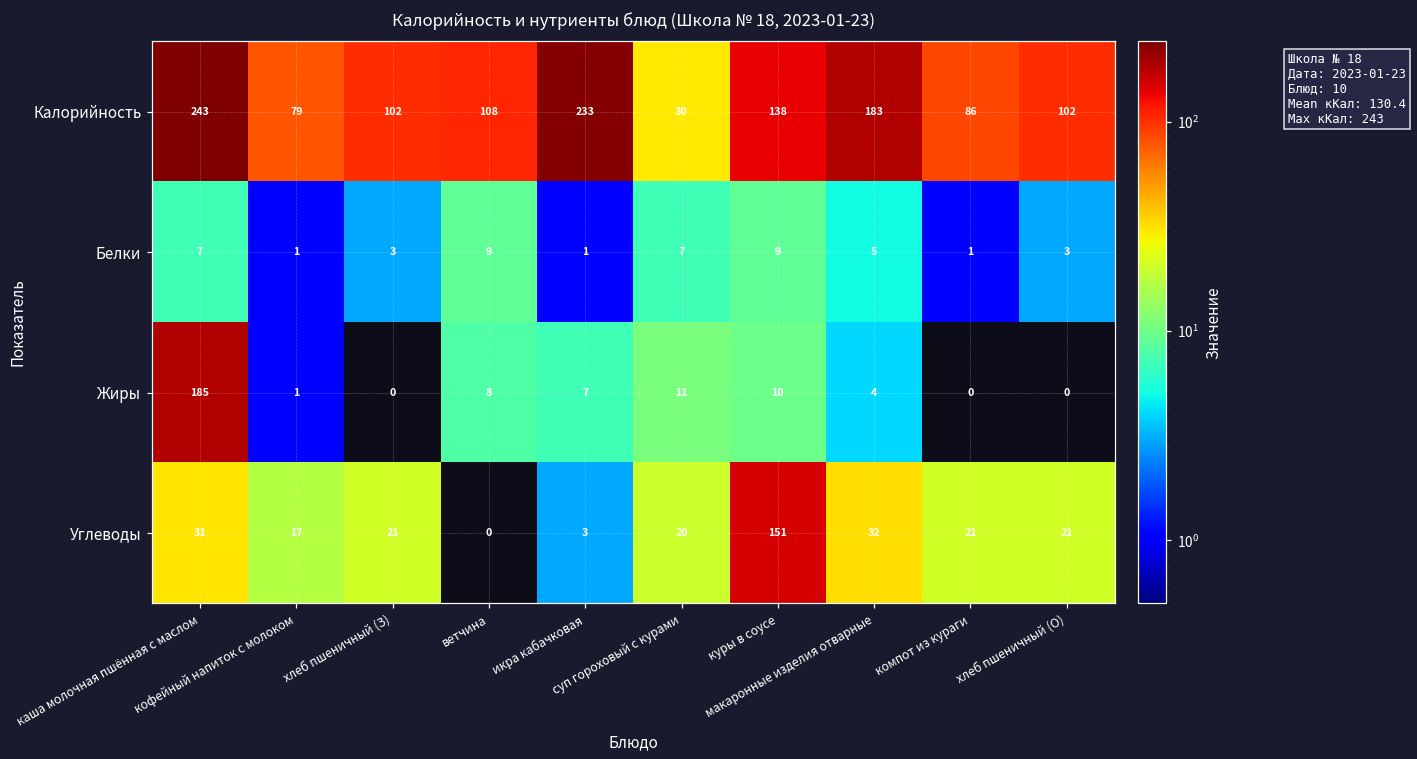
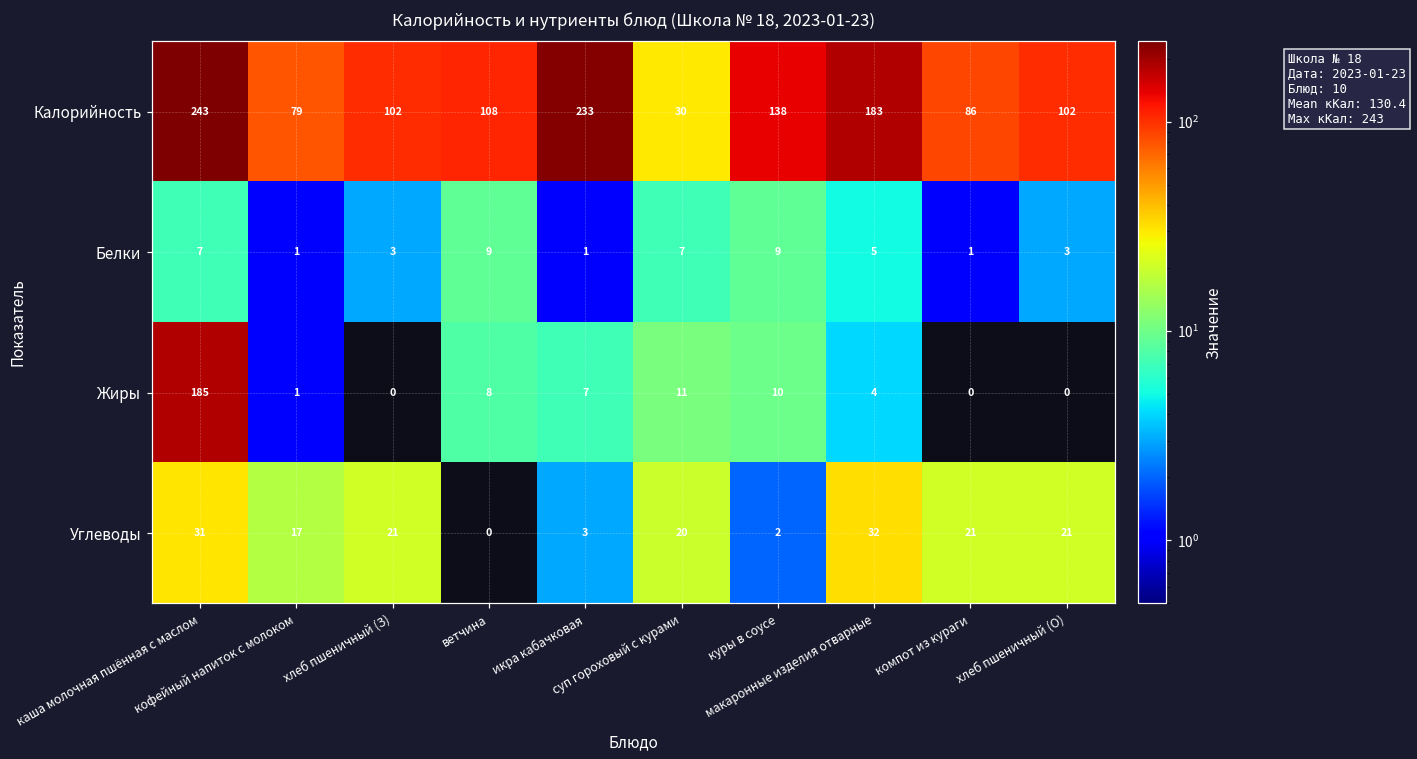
Углеводы, куры в соусе: 151 -> 2
